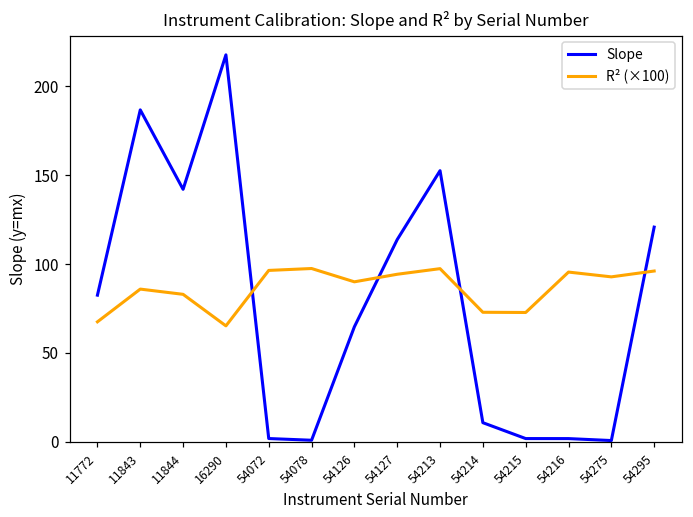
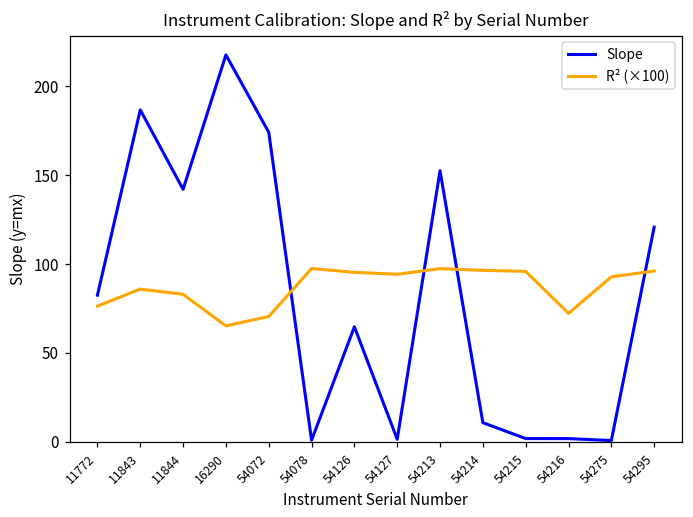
R² (×100), 11772: 68 -> 76
Slope, 54072: 2 -> 174
R² (×100), 54072: 96 -> 71
R² (×100), 54126: 90 -> 95
Slope, 54127: 114 -> 1
R² (×100), 54214: 73 -> 96
R² (×100), 54215: 73 -> 96
R² (×100), 54216: 95 -> 72
